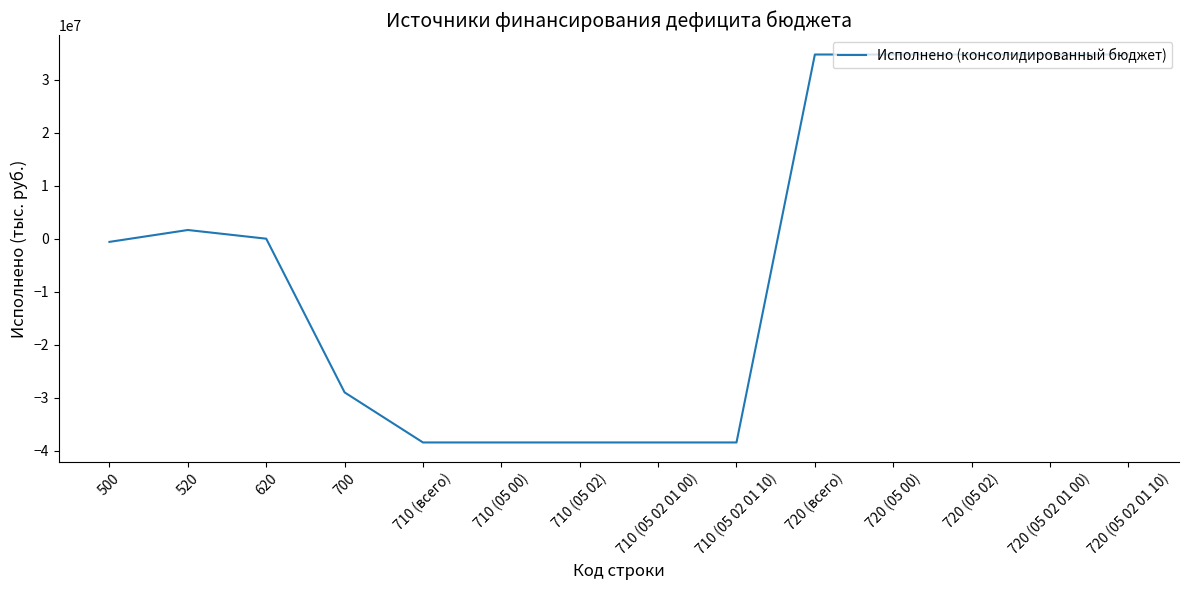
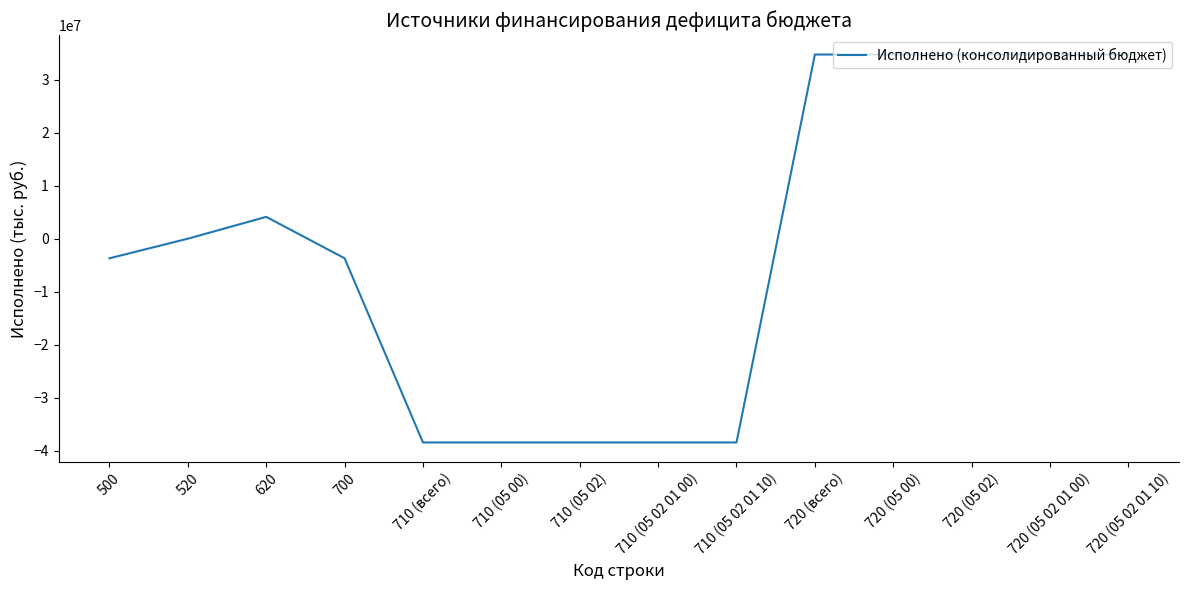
500: -1000000 -> -4000000
520: 2000000 -> 0
620: 0 -> 4000000
700: -29000000 -> -4000000
